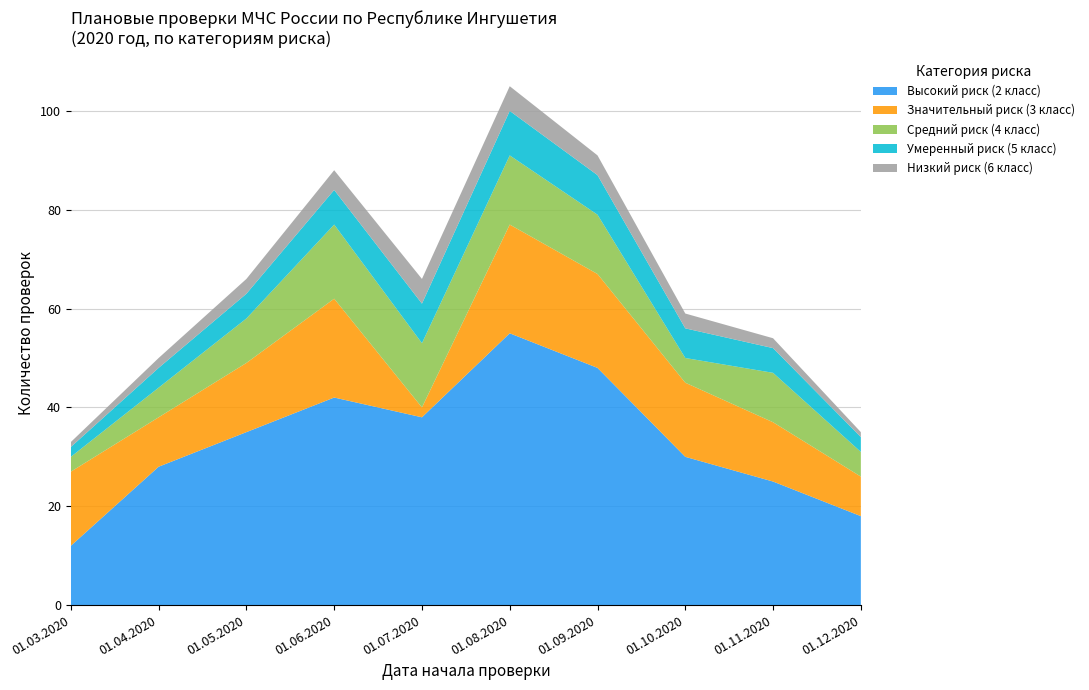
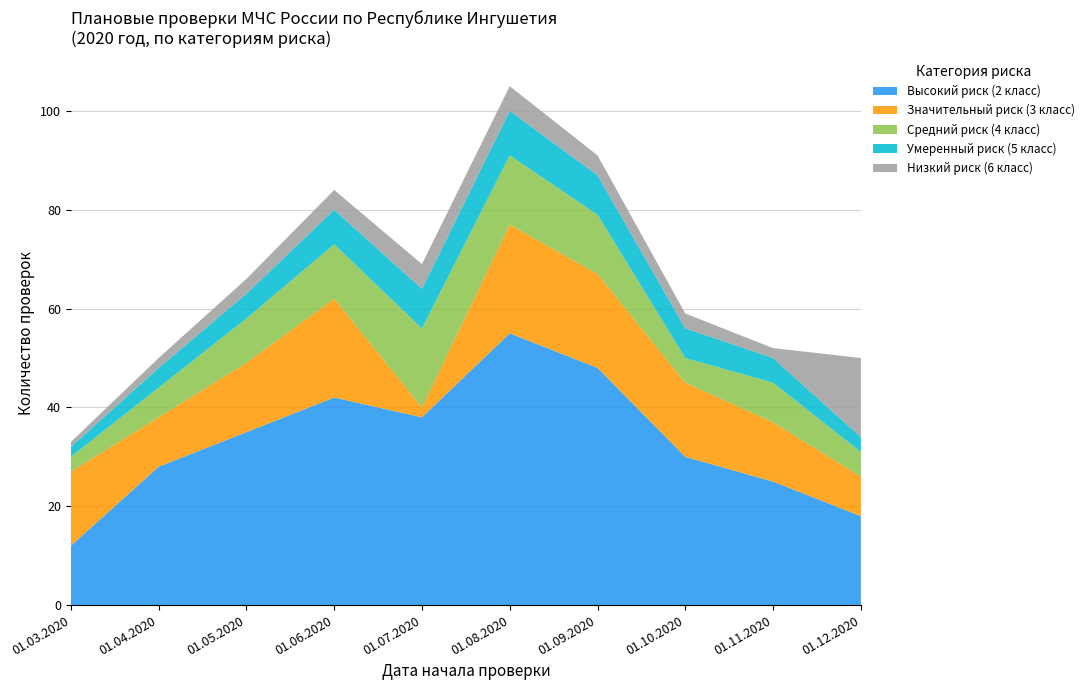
Средний риск (4 класс), 01.06.2020: 15 -> 11
Средний риск (4 класс), 01.07.2020: 13 -> 16
Средний риск (4 класс), 01.11.2020: 10 -> 8
Низкий риск (6 класс), 01.12.2020: 1 -> 16
